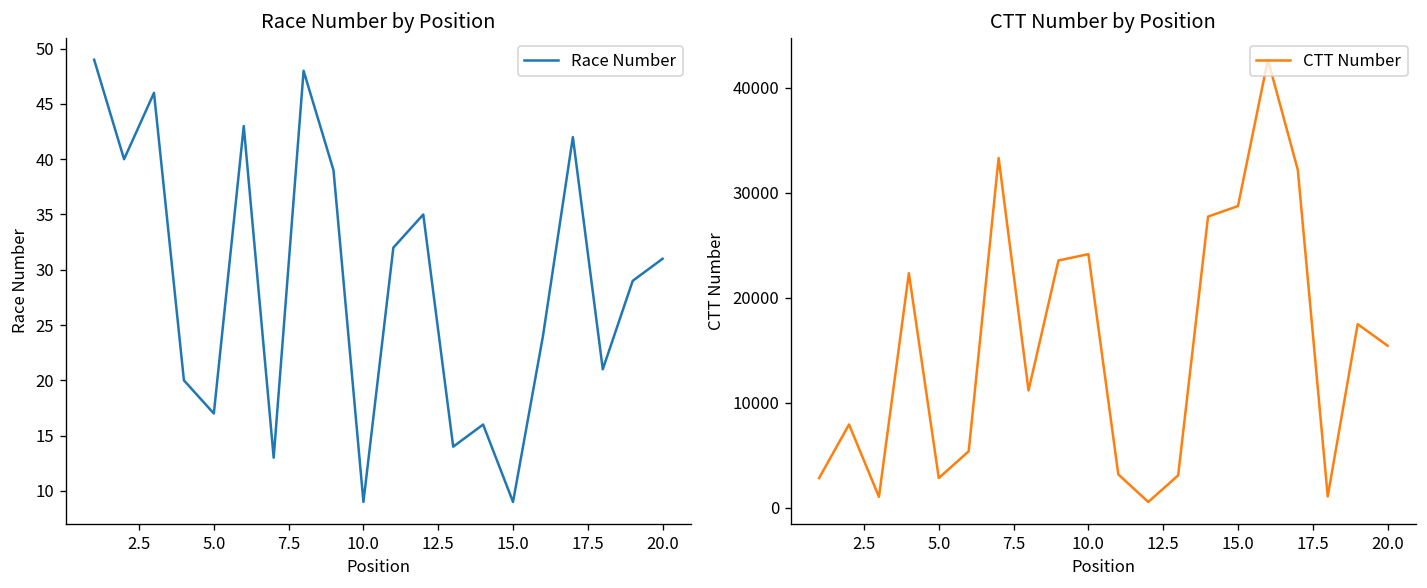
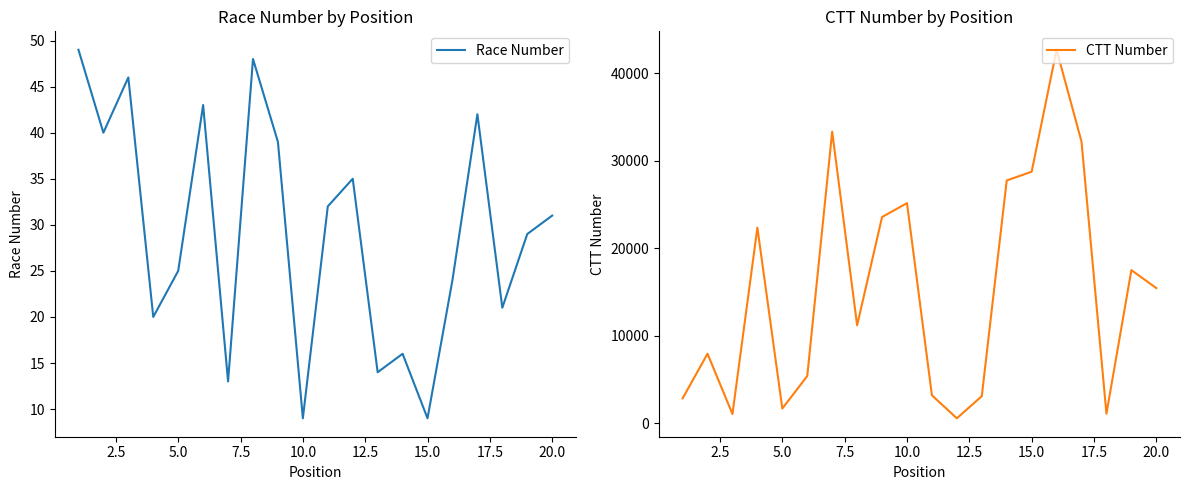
Race Number by Position, 5.0: 17 -> 25
CTT Number by Position, 5.0: 3000 -> 2000
CTT Number by Position, 10.0: 24000 -> 25000
